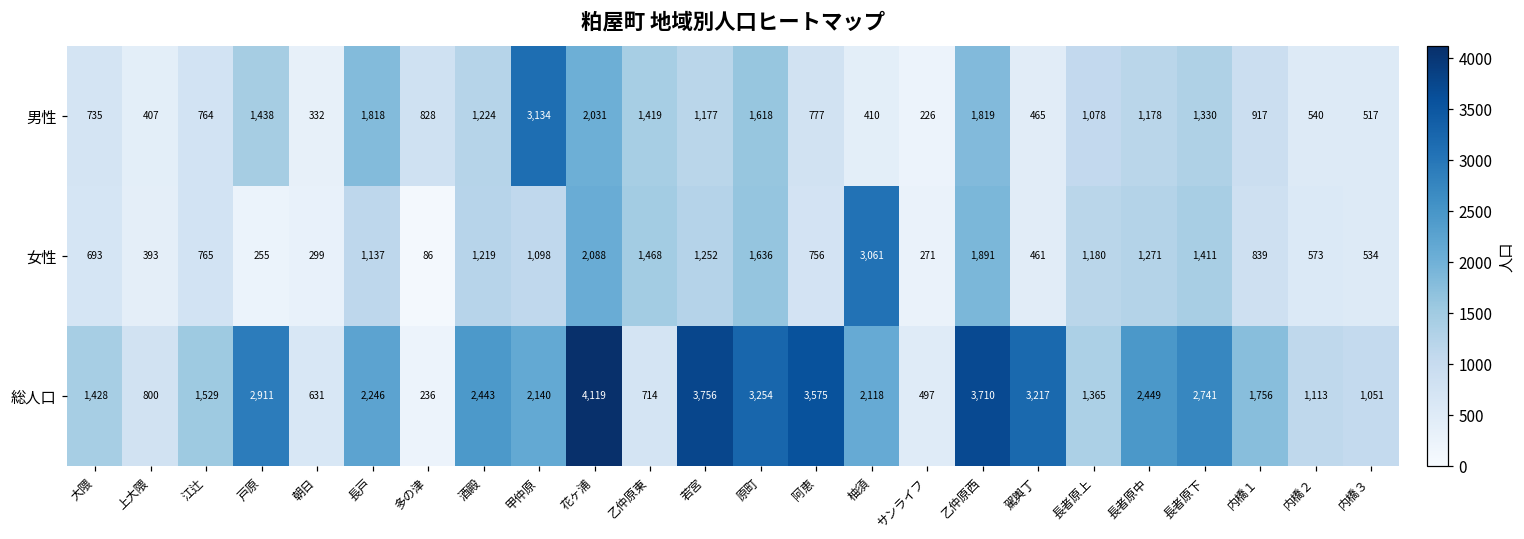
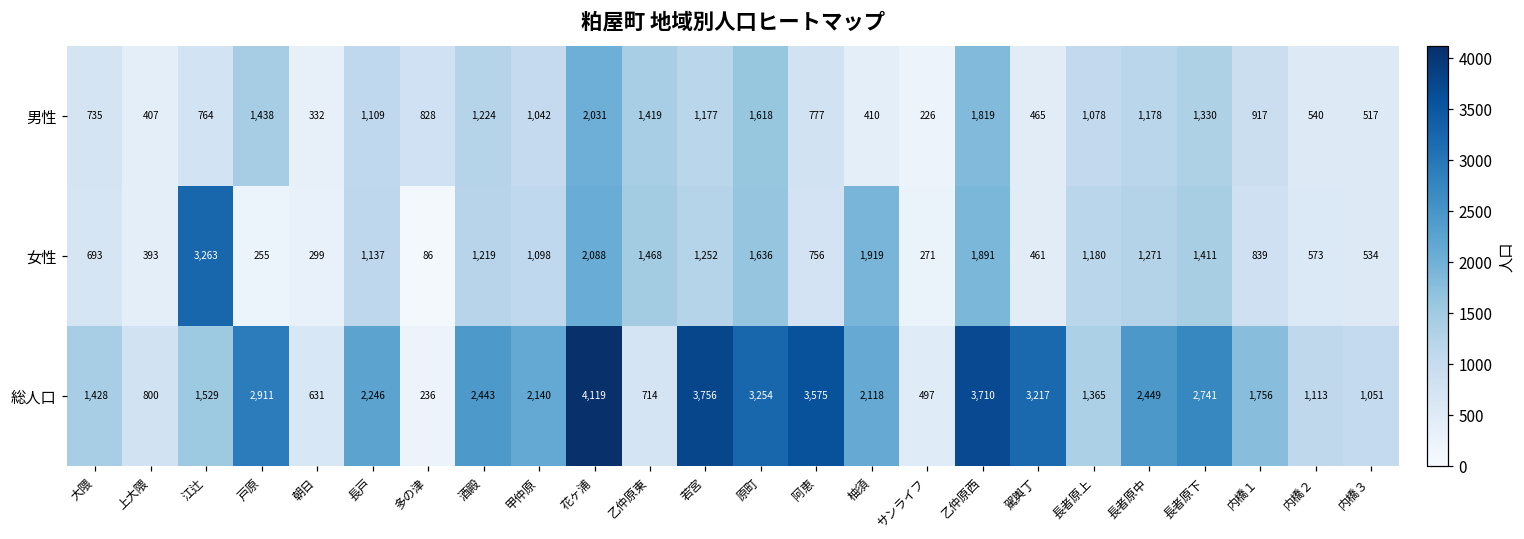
男性, 長戸: 1,818 -> 1,109
男性, 甲仲原: 3,134 -> 1,042
女性, 江辻: 765 -> 3,263
女性, 柚須: 3,061 -> 1,919
